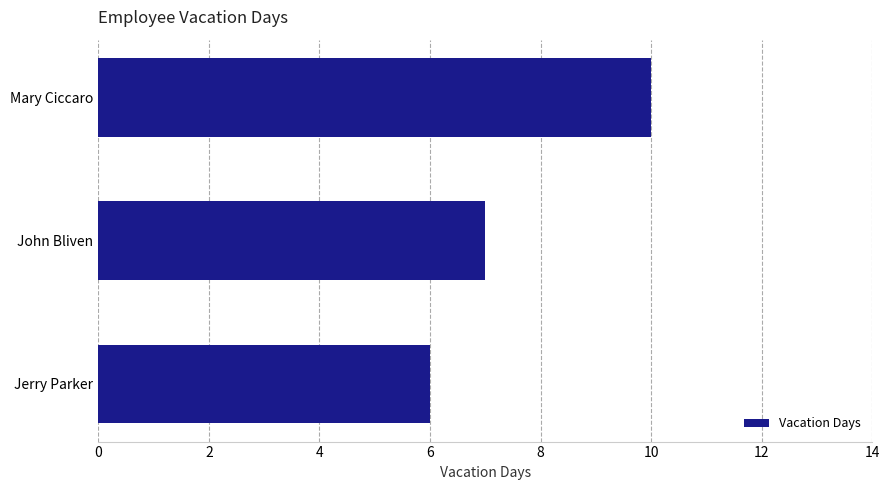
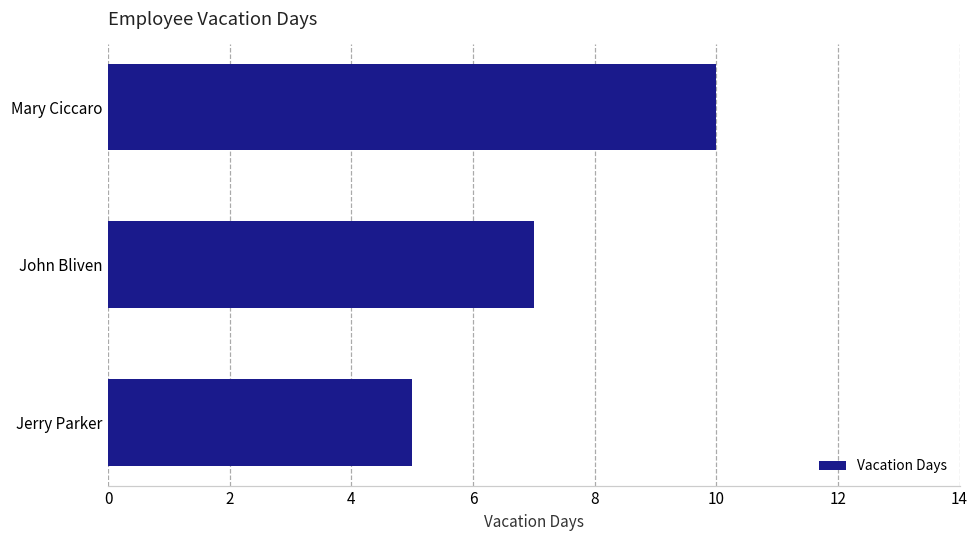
Jerry Parker: 6 -> 5
